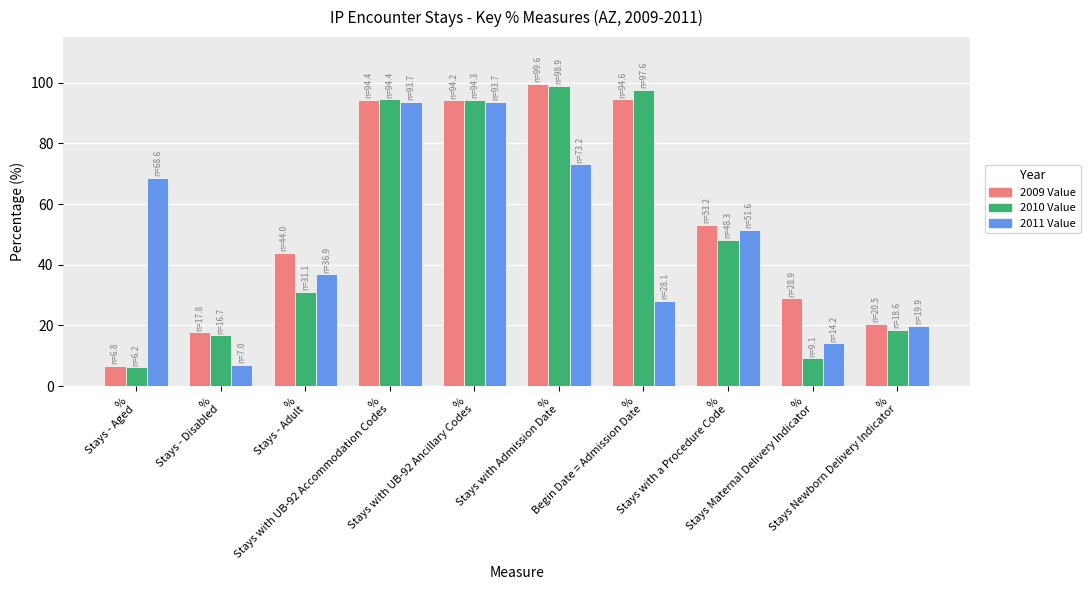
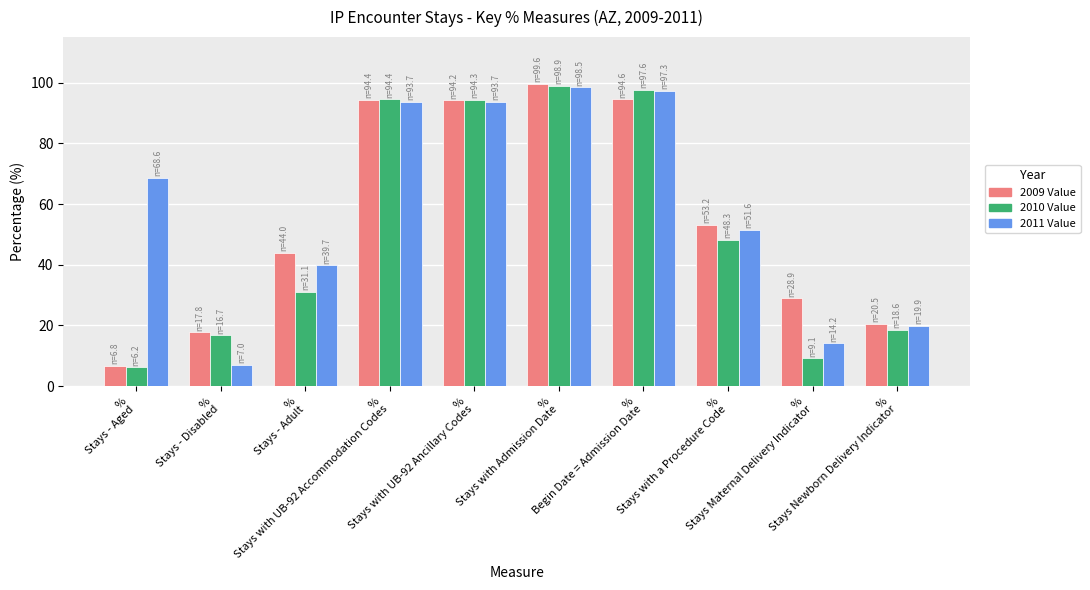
2011 Value, % Stays - Adult: 36.9 -> 39.7
2011 Value, % Stays with Admission Date: 73.2 -> 98.5
2011 Value, % Begin Date = Admission Date: 28.1 -> 97.3
